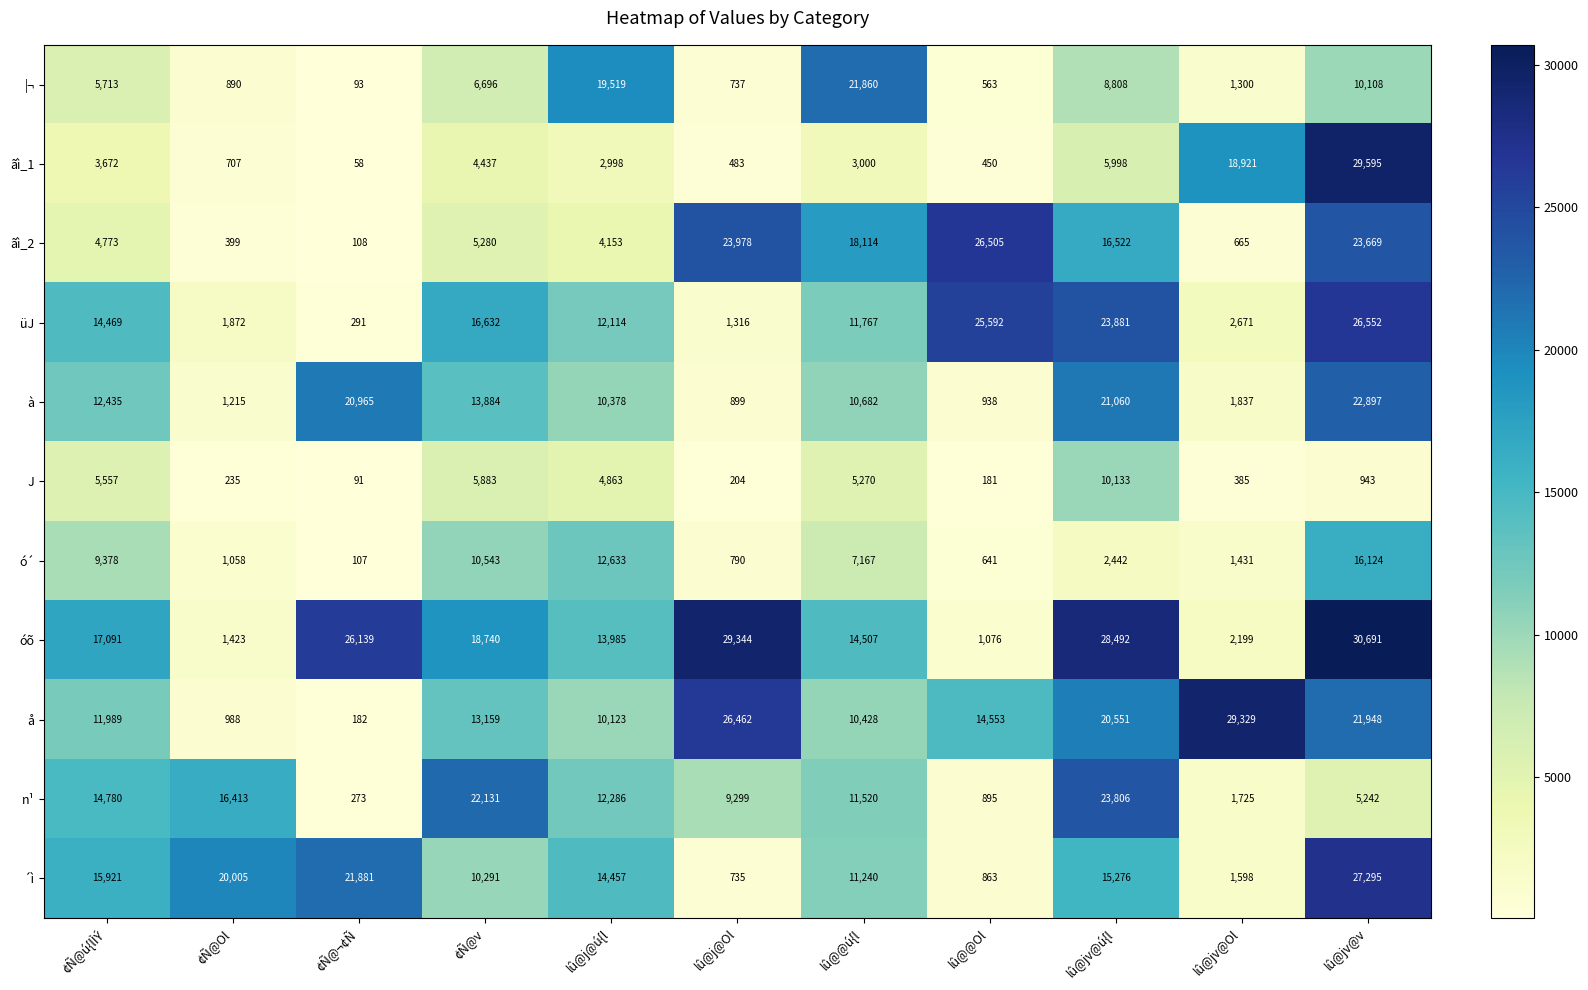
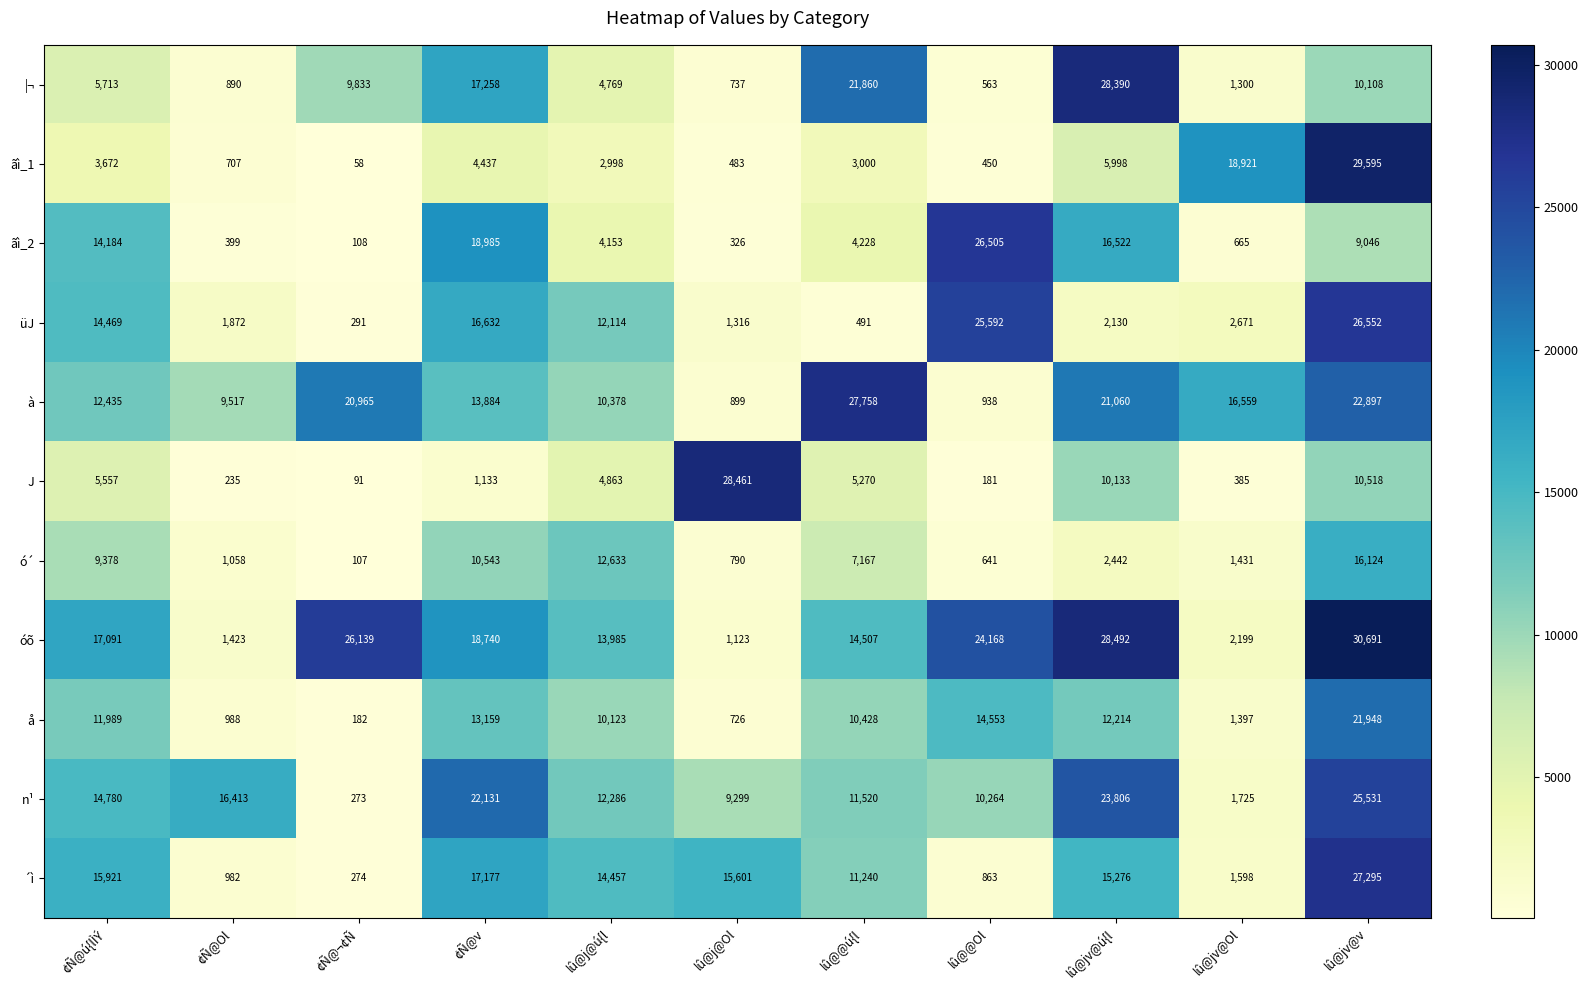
|¬, ¢Ñ@¬¢Ñ: 93 -> 9,833
|¬, ¢Ñ@v: 6,696 -> 17,258
|¬, lû@j@ú{l: 19,519 -> 4,769
|¬, lû@jv@ú{l: 8,808 -> 28,390
ãì_2, ¢Ñ@ú{lÌÝ: 4,773 -> 14,184
ãì_2, ¢Ñ@v: 5,280 -> 18,985
ãì_2, lû@j@Ol: 23,978 -> 326
ãì_2, lû@@ú{l: 18,114 -> 4,228
ãì_2, lû@jv@v: 23,669 -> 9,046
üJ, lû@@ú{l: 11,767 -> 491
üJ, lû@jv@ú{l: 23,881 -> 2,130
à, ¢Ñ@Ol: 1,215 -> 9,517
à, lû@@ú{l: 10,682 -> 27,758
à, lû@jv@Ol: 1,837 -> 16,559
J, ¢Ñ@v: 5,883 -> 1,133
J, lû@j@Ol: 204 -> 28,461
J, lû@jv@v: 943 -> 10,518
óõ, lû@j@Ol: 29,344 -> 1,123
óõ, lû@@Ol: 1,076 -> 24,168
å, lû@j@Ol: 26,462 -> 726
å, lû@jv@ú{l: 20,551 -> 12,214
å, lû@jv@Ol: 29,329 -> 1,397
n¹, lû@@Ol: 895 -> 10,264
n¹, lû@jv@v: 5,242 -> 25,531
´ì, ¢Ñ@Ol: 20,005 -> 982
´ì, ¢Ñ@¬¢Ñ: 21,881 -> 274
´ì, ¢Ñ@v: 10,291 -> 17,177
´ì, lû@j@Ol: 735 -> 15,601
